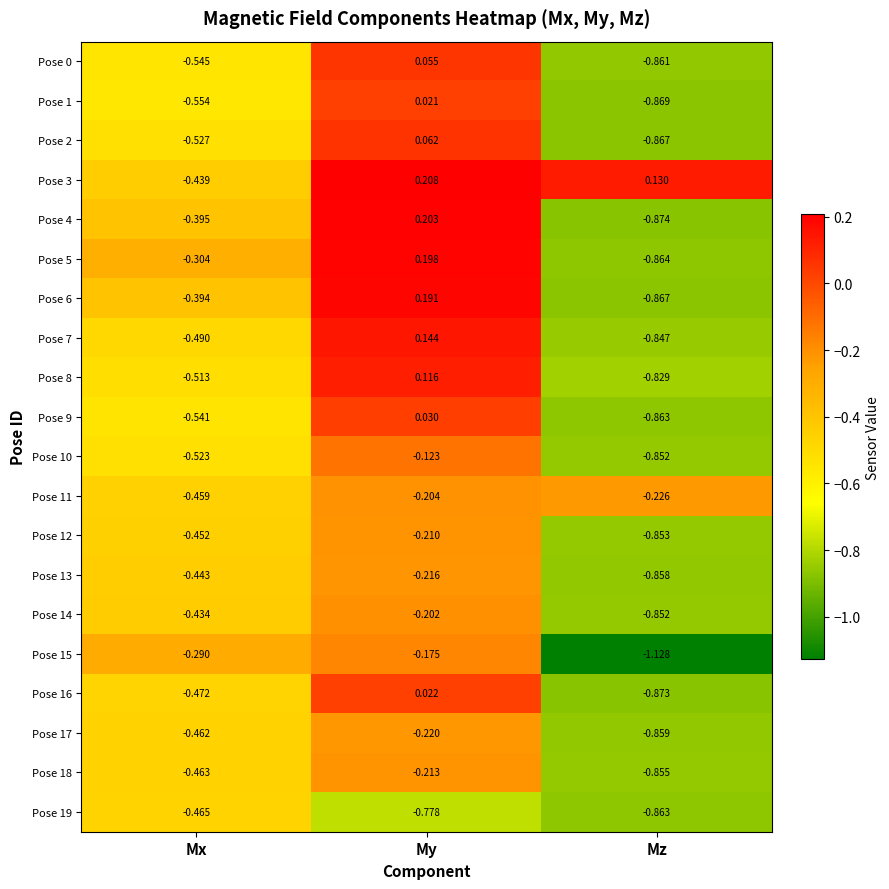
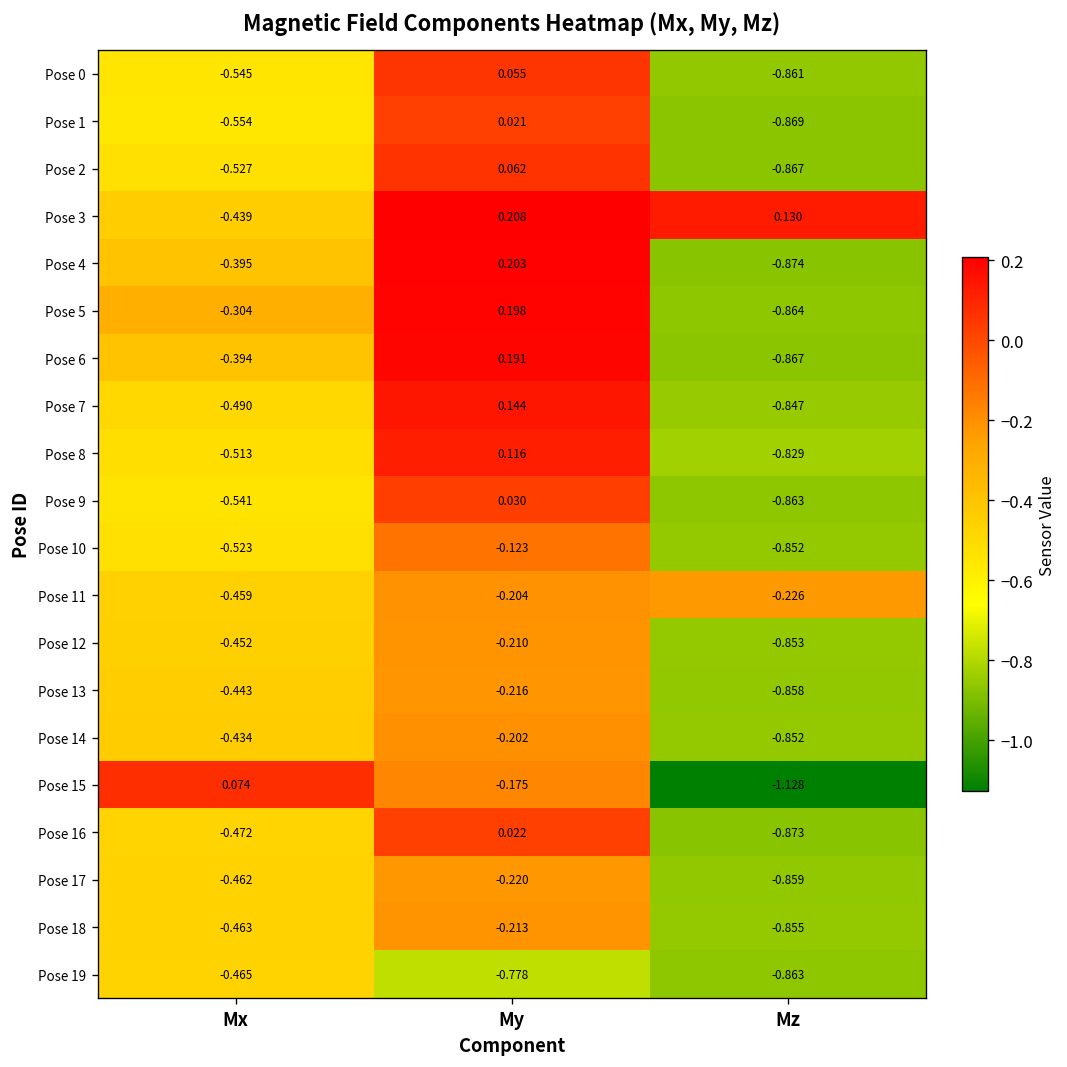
Pose 15, Mx: -0.290 -> 0.074
